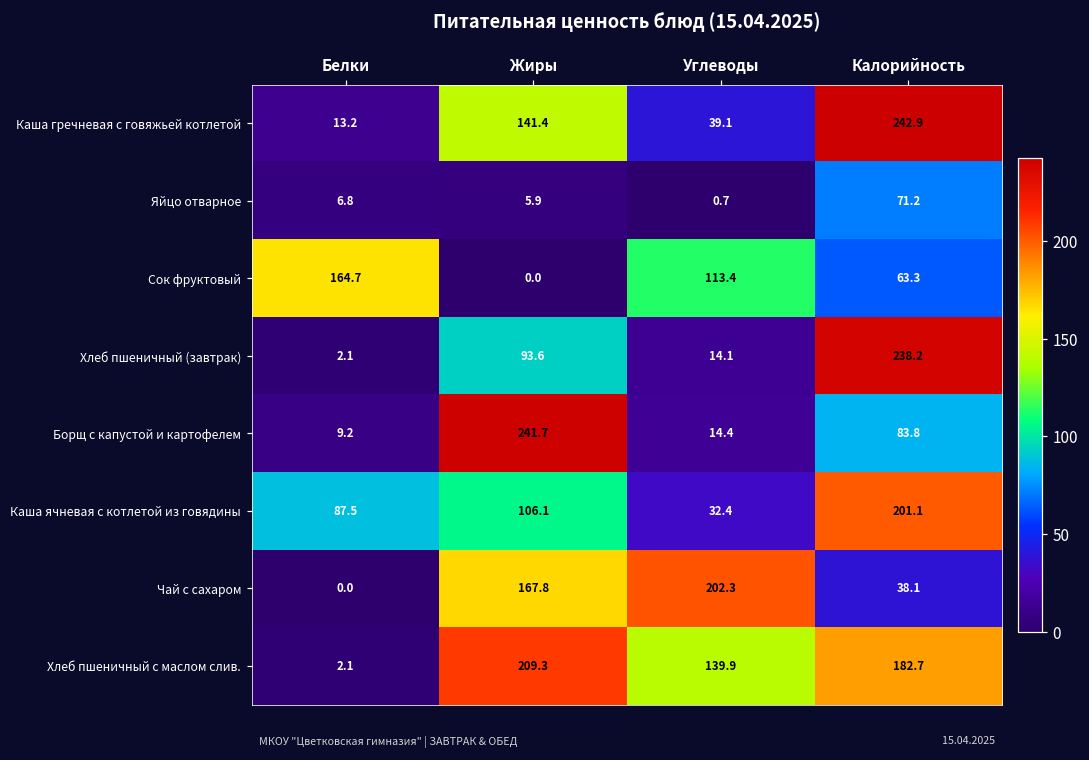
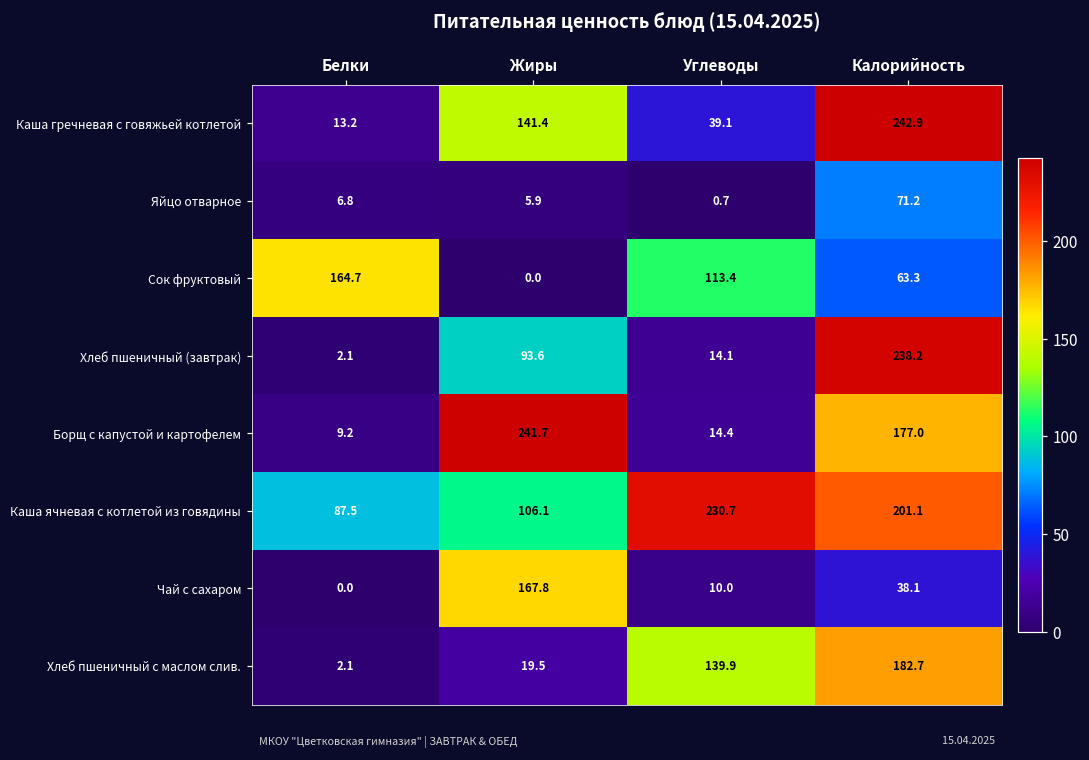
Борщ с капустой и картофелем, Калорийность: 83.8 -> 177.0
Каша ячневая с котлетой из говядины, Углеводы: 32.4 -> 230.7
Чай с сахаром, Углеводы: 202.3 -> 10.0
Хлеб пшеничный с маслом слив., Жиры: 209.3 -> 19.5
